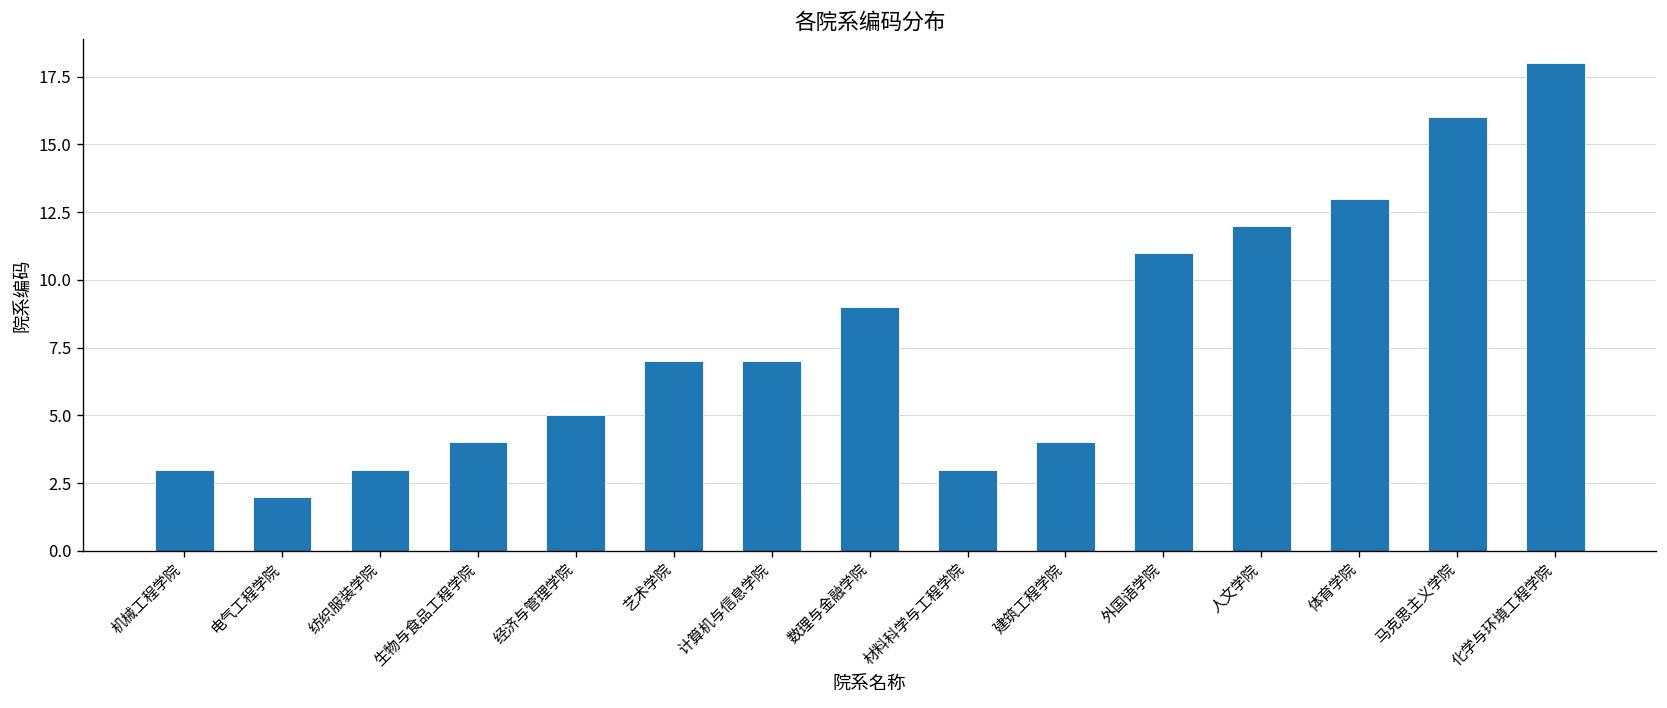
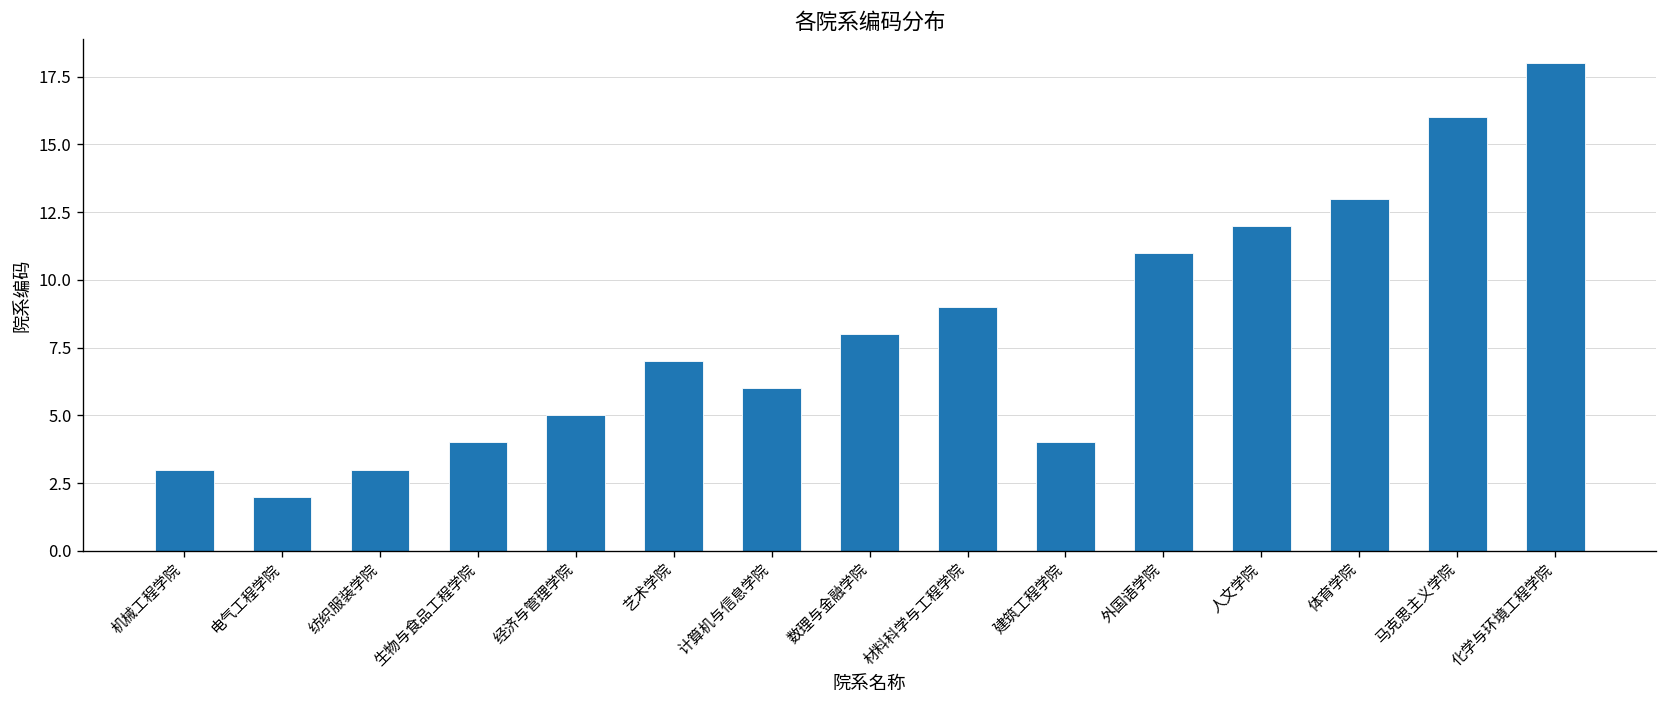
计算机与信息学院: 7 -> 6
数理与金融学院: 9 -> 8
材料科学与工程学院: 3 -> 9
